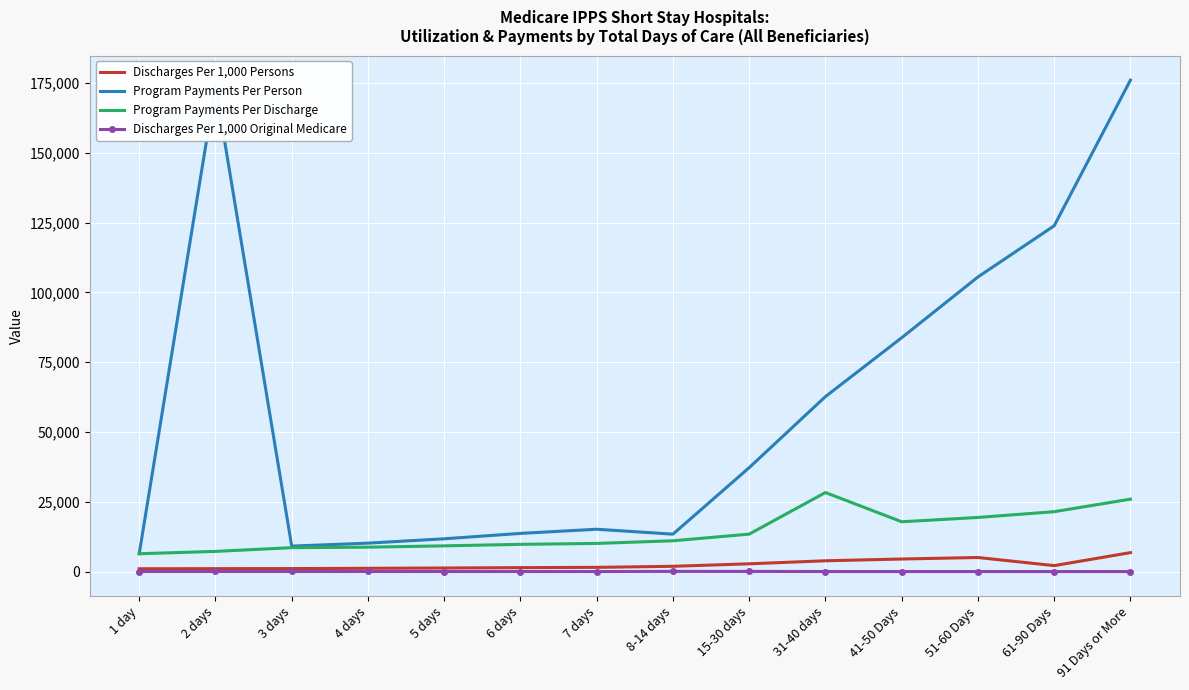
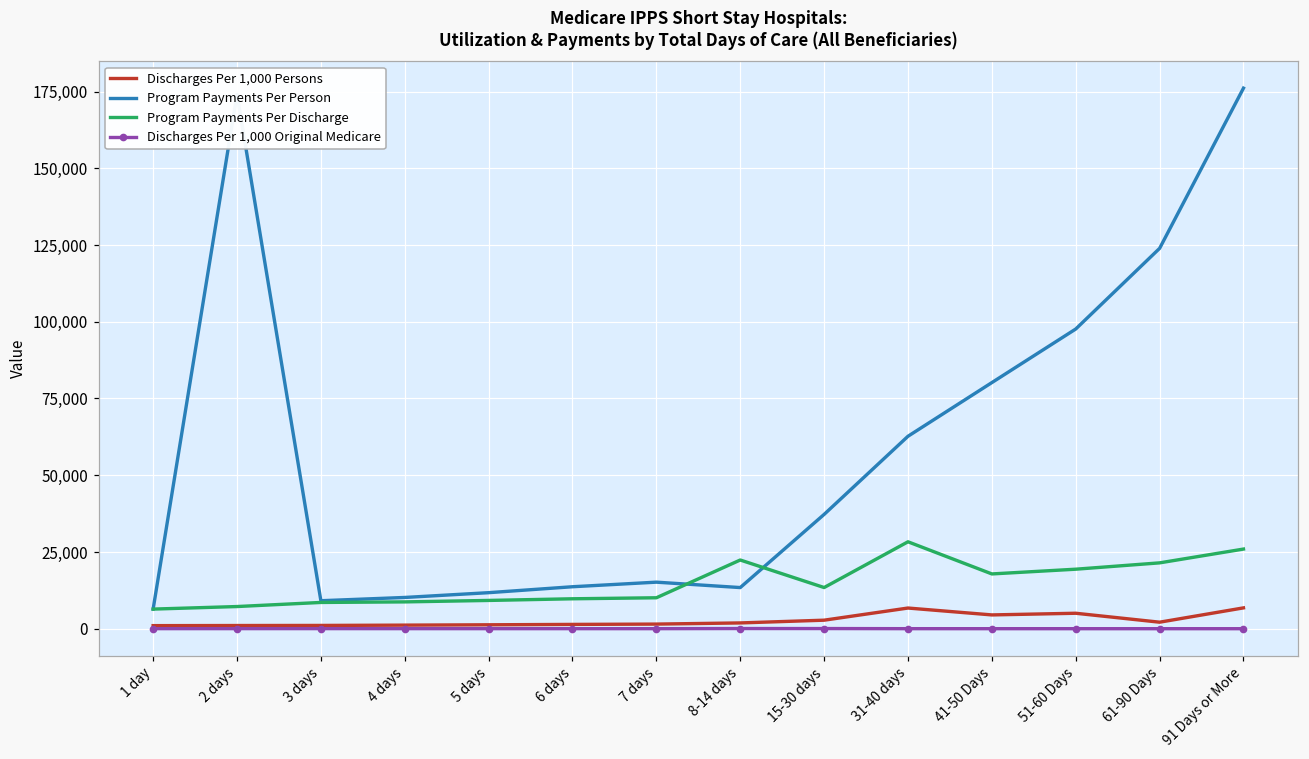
Program Payments Per Discharge, 8-14 days: 11,000 -> 22,000
Discharges Per 1,000 Persons, 31-40 days: 4,000 -> 7,000
Program Payments Per Person, 41-50 Days: 84,000 -> 80,000
Program Payments Per Person, 51-60 Days: 106,000 -> 98,000
